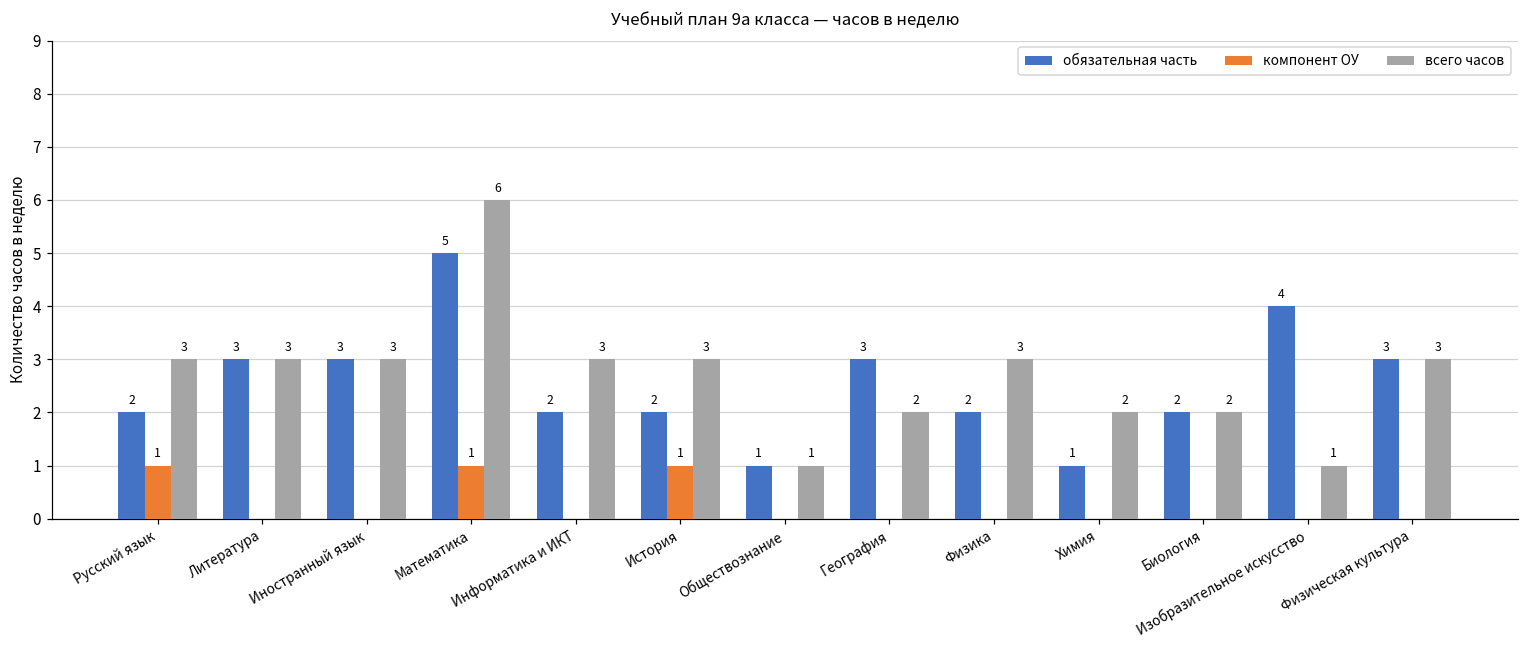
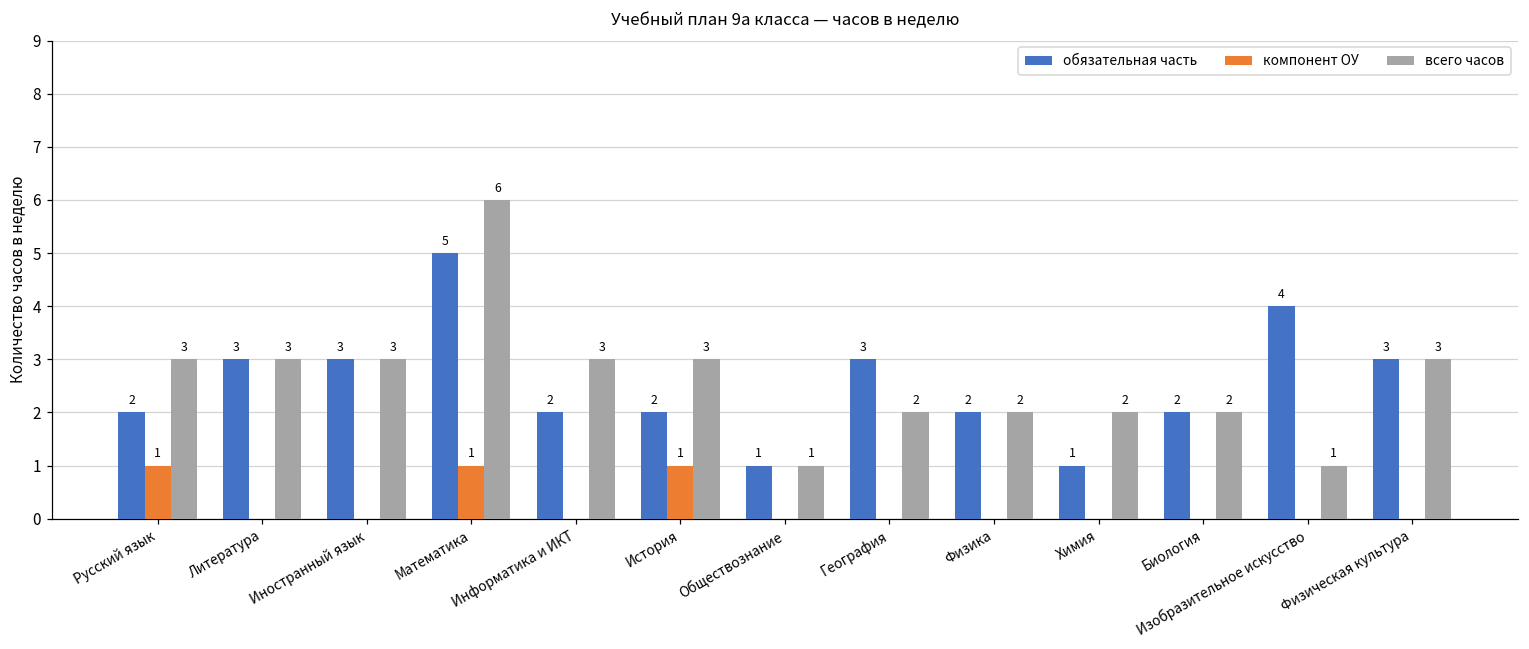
всего часов, Физика: 3 -> 2
